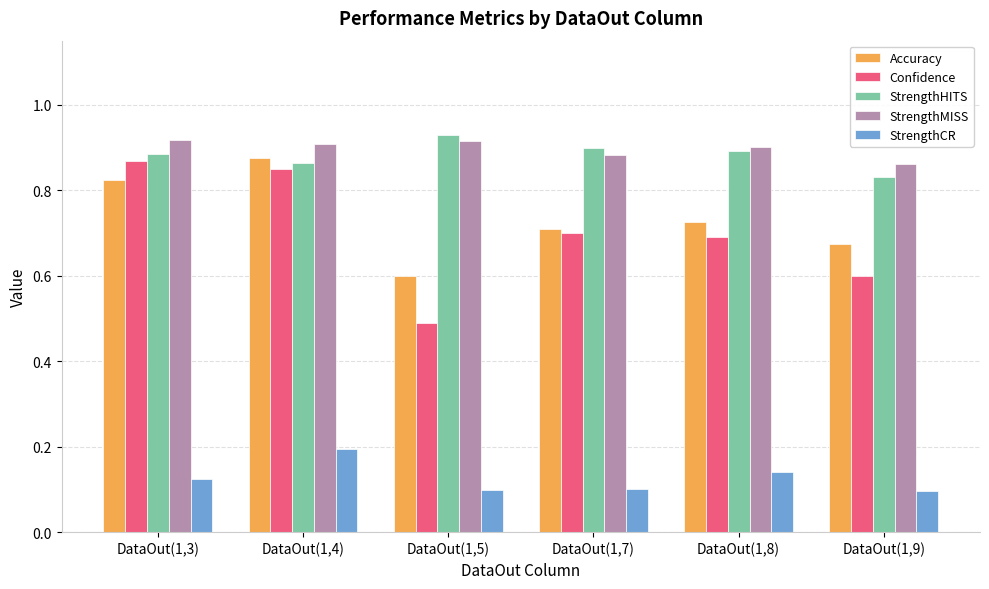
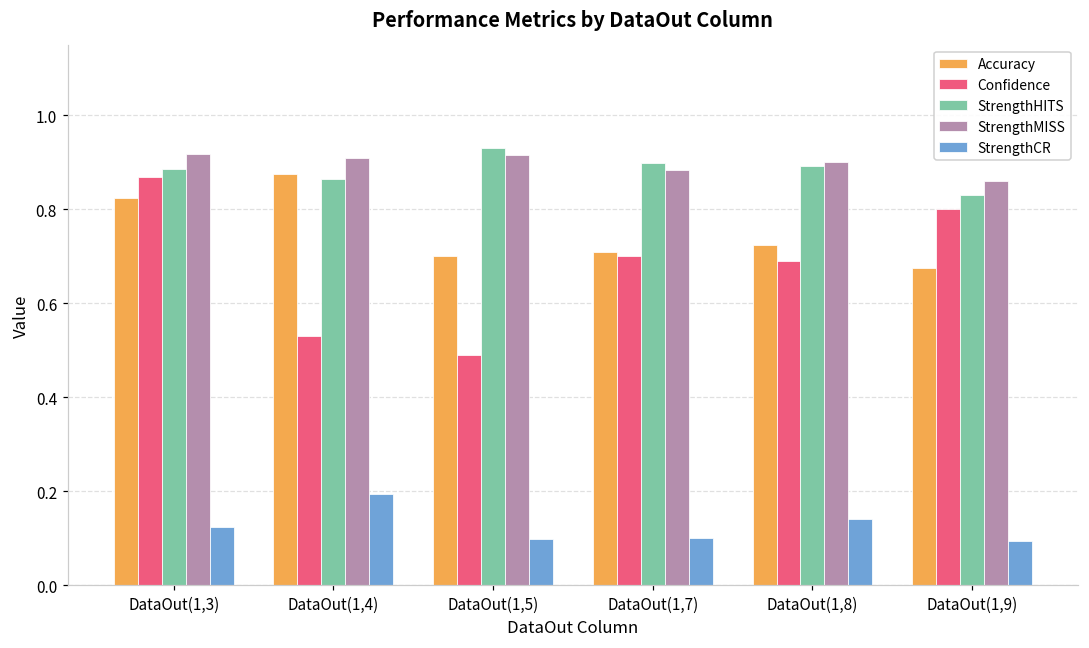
Confidence, DataOut(1,4): 0.85 -> 0.53
Accuracy, DataOut(1,5): 0.6 -> 0.7
Confidence, DataOut(1,9): 0.6 -> 0.8
